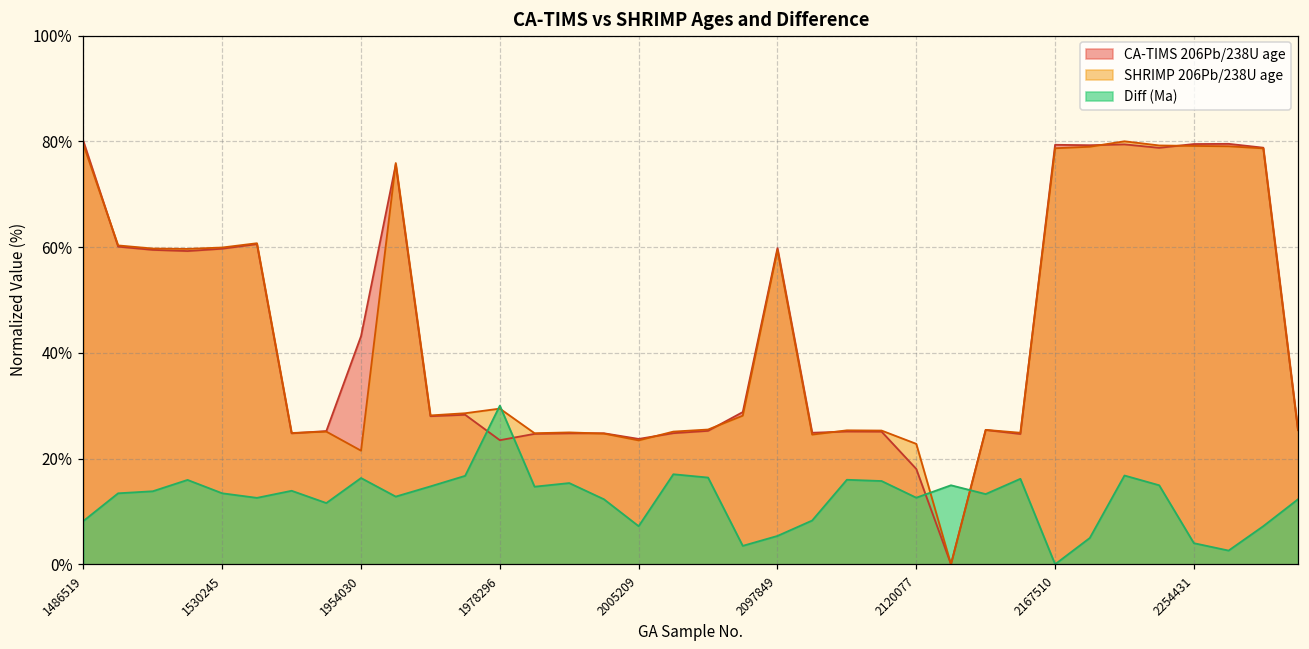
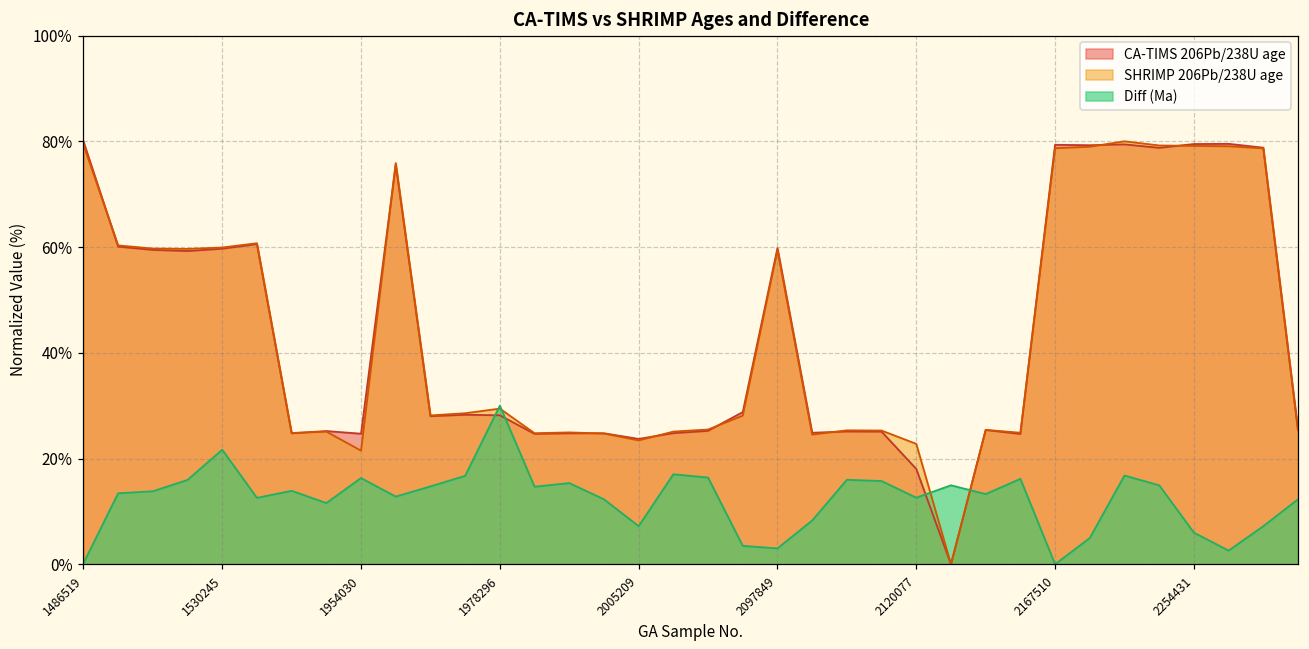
Diff (Ma), 1486519: 8% -> 0%
Diff (Ma), 1530245: 13% -> 22%
CA-TIMS 206Pb/238U age, 1954030: 43% -> 25%
CA-TIMS 206Pb/238U age, 1978296: 23% -> 28%
Diff (Ma), 2097849: 5% -> 3%
Diff (Ma), 2254431: 4% -> 6%
